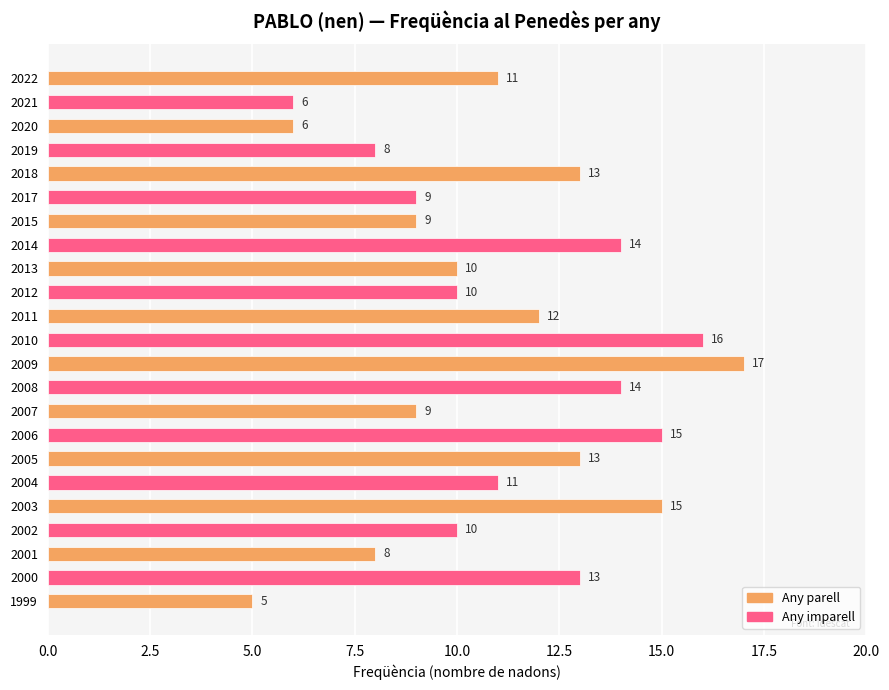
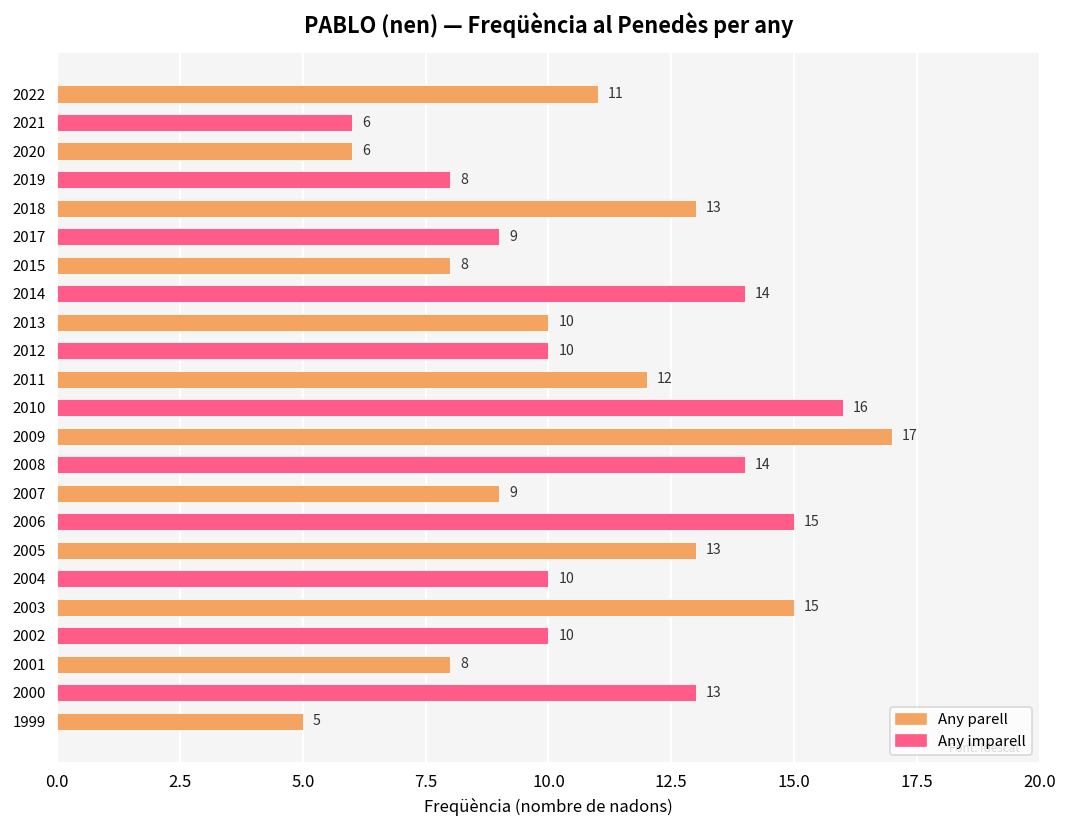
2015: 9 -> 8
2004: 11 -> 10
